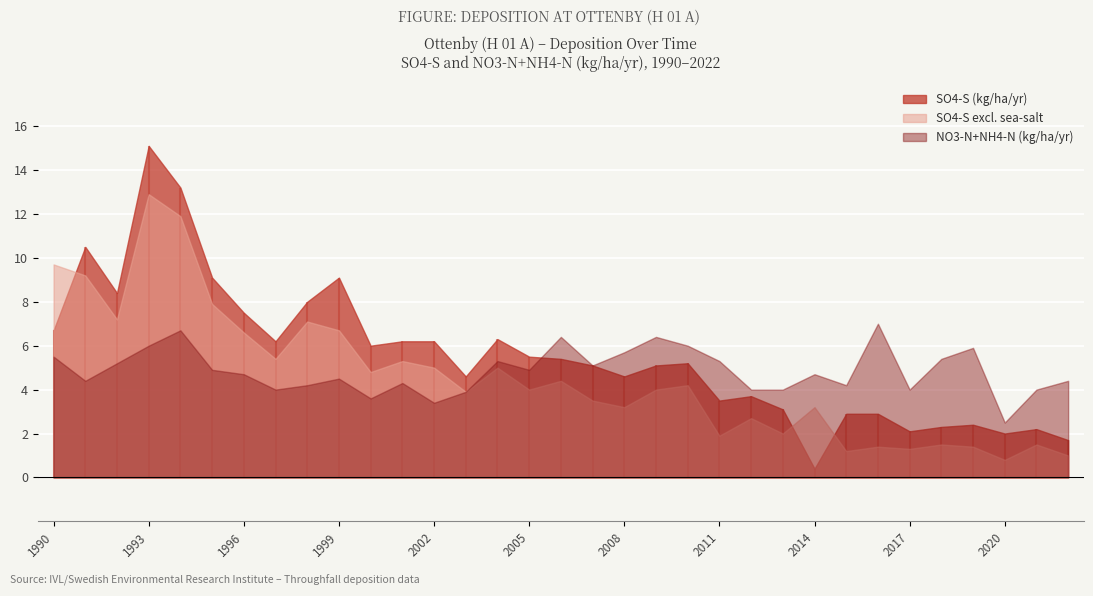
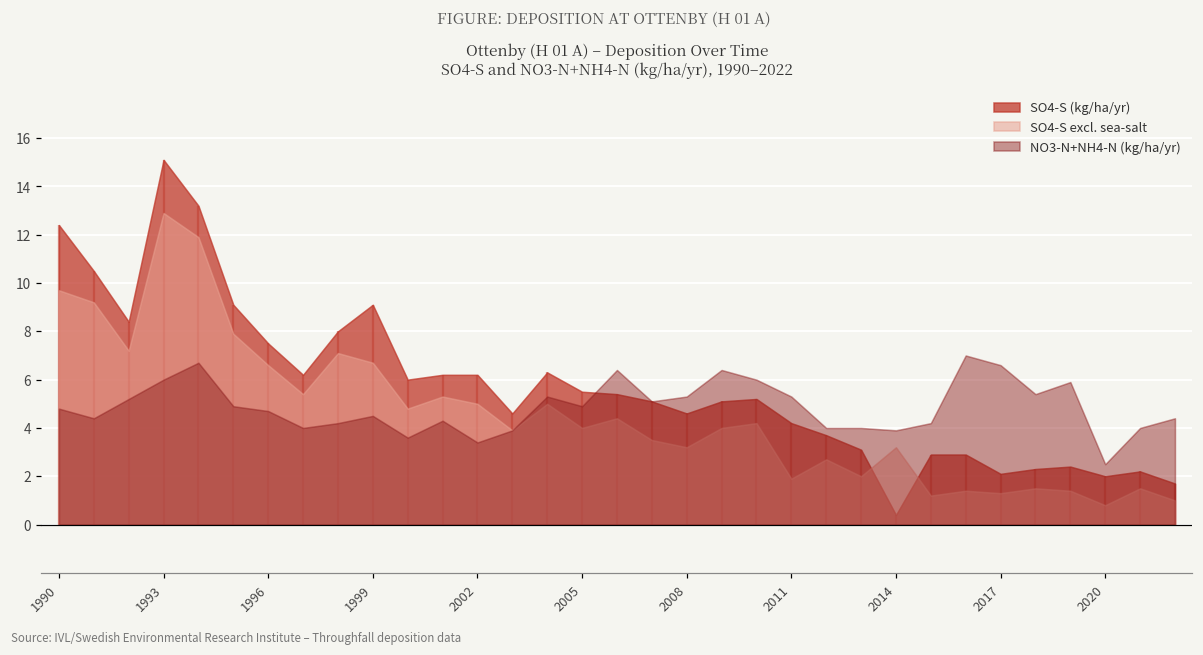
SO4-S (kg/ha/yr), 1990: 6.7 -> 12.4
NO3-N+NH4-N (kg/ha/yr), 1990: 5.5 -> 4.8
NO3-N+NH4-N (kg/ha/yr), 2008: 5.7 -> 5.3
SO4-S (kg/ha/yr), 2011: 3.5 -> 4.2
NO3-N+NH4-N (kg/ha/yr), 2014: 4.7 -> 3.9
NO3-N+NH4-N (kg/ha/yr), 2017: 4.0 -> 6.6
